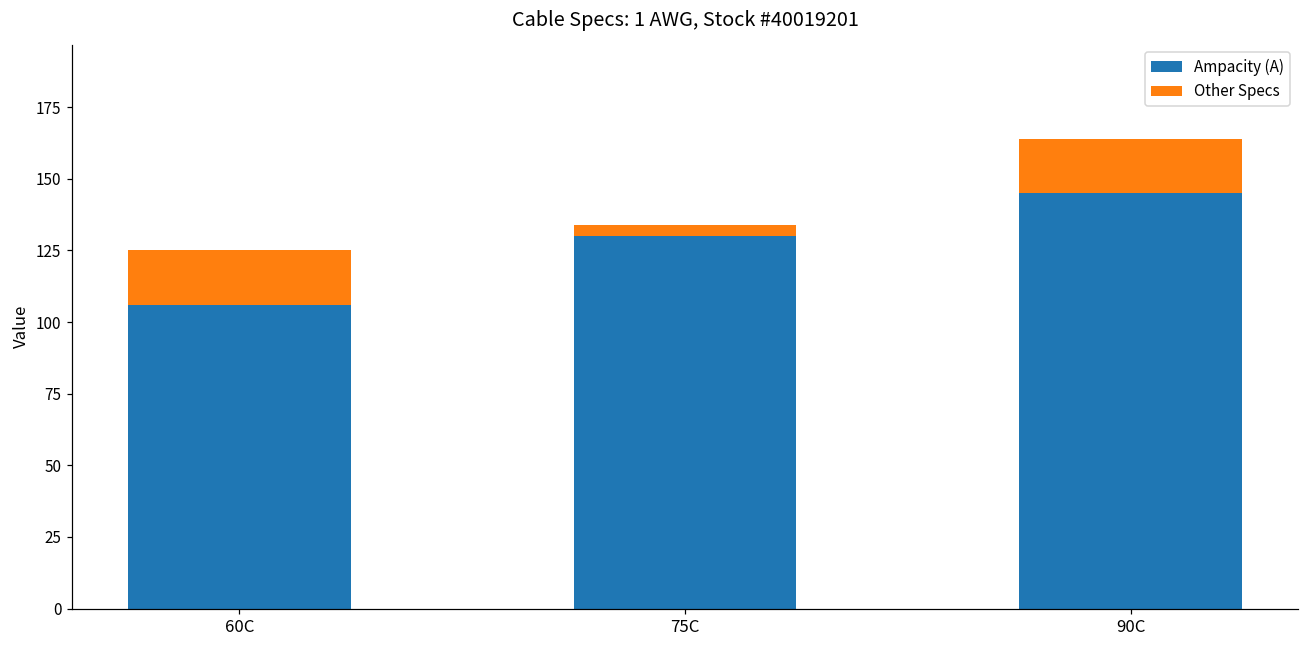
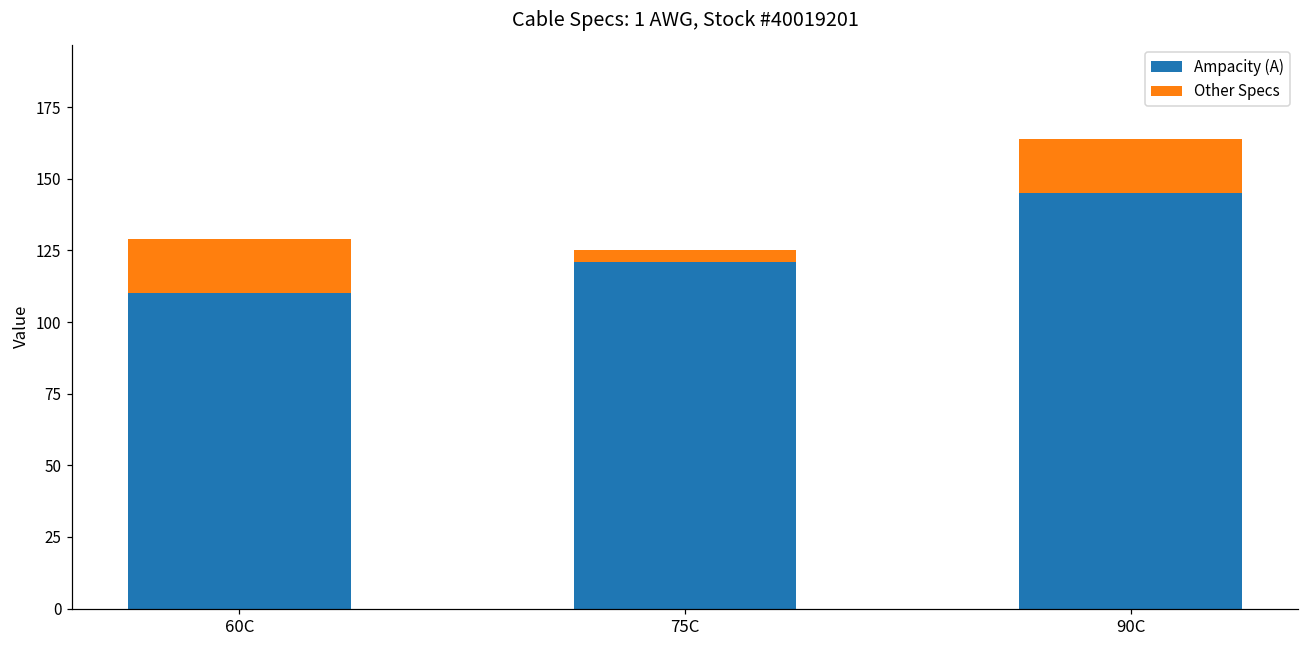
Ampacity (A), 60C: 106 -> 110
Ampacity (A), 75C: 130 -> 121
